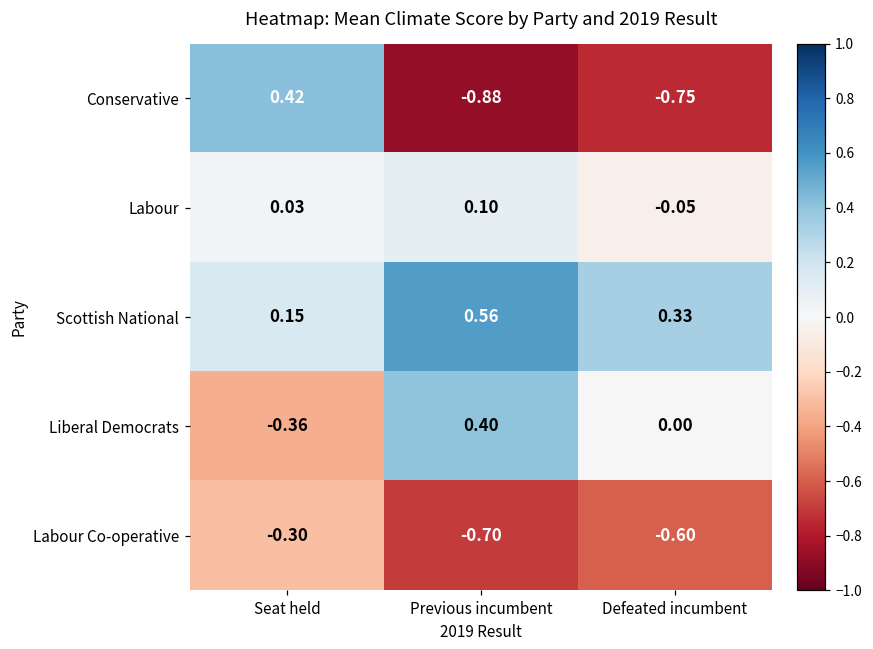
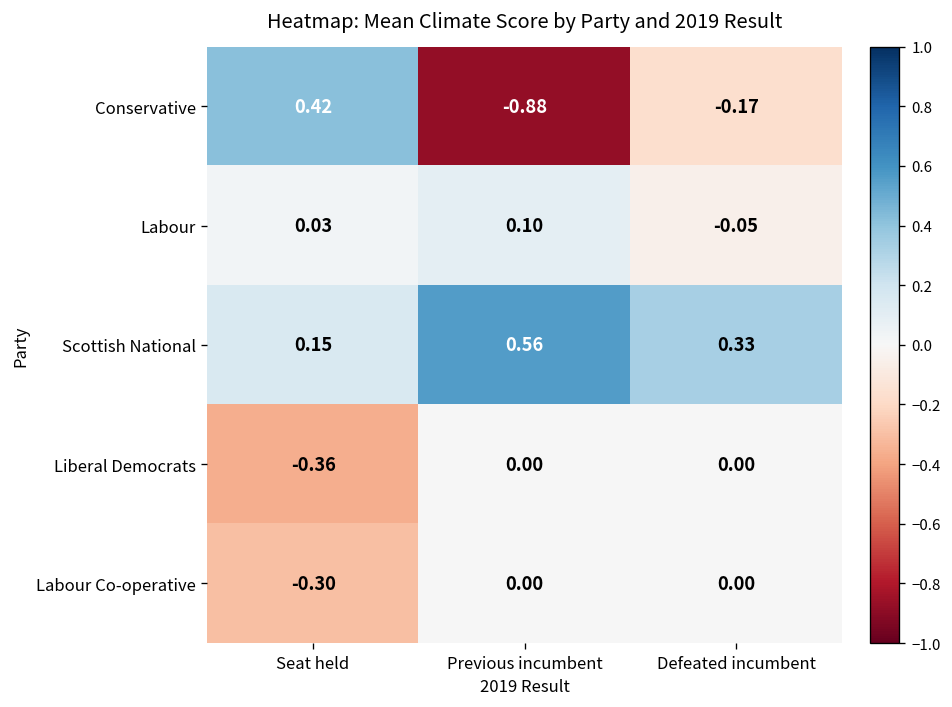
Conservative, Defeated incumbent: -0.75 -> -0.17
Liberal Democrats, Previous incumbent: 0.40 -> 0.00
Labour Co-operative, Previous incumbent: -0.70 -> 0.00
Labour Co-operative, Defeated incumbent: -0.60 -> 0.00
